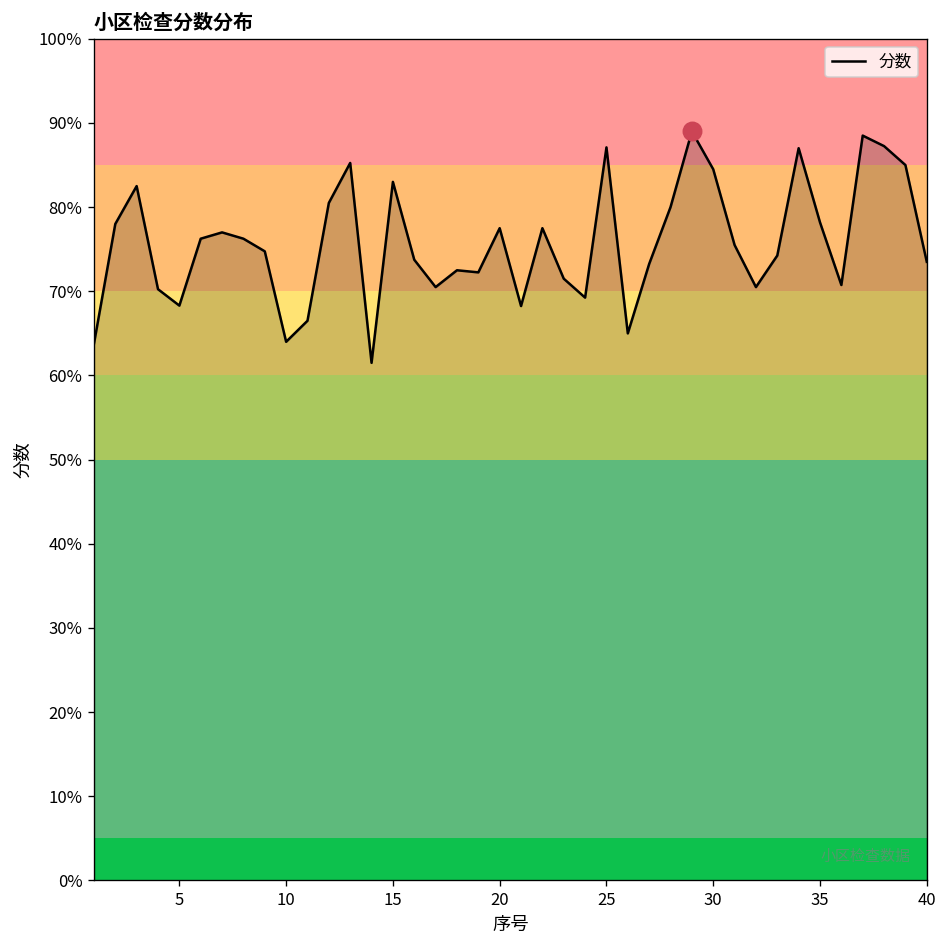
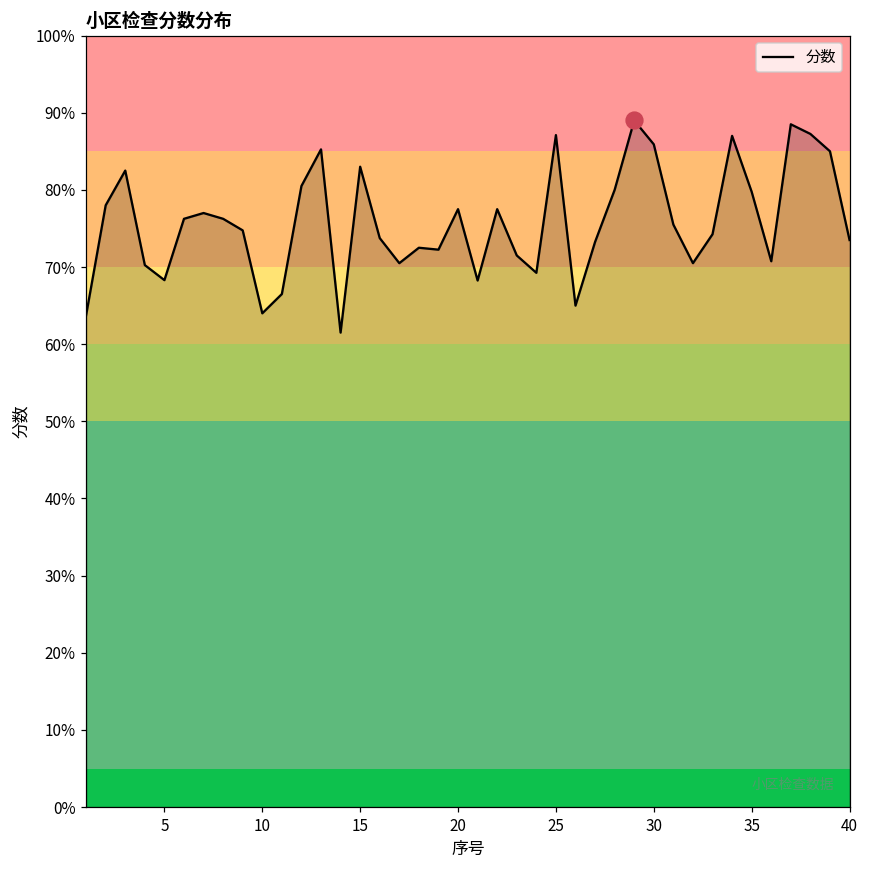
分数, 30: 85% -> 86%
分数, 35: 78% -> 80%
